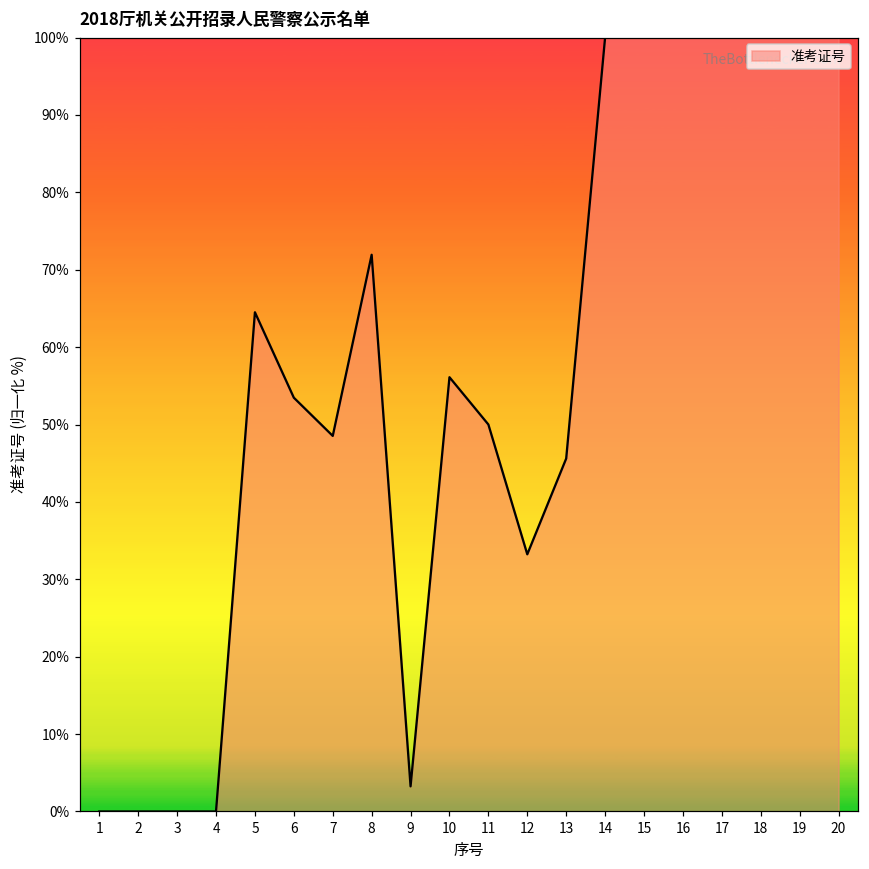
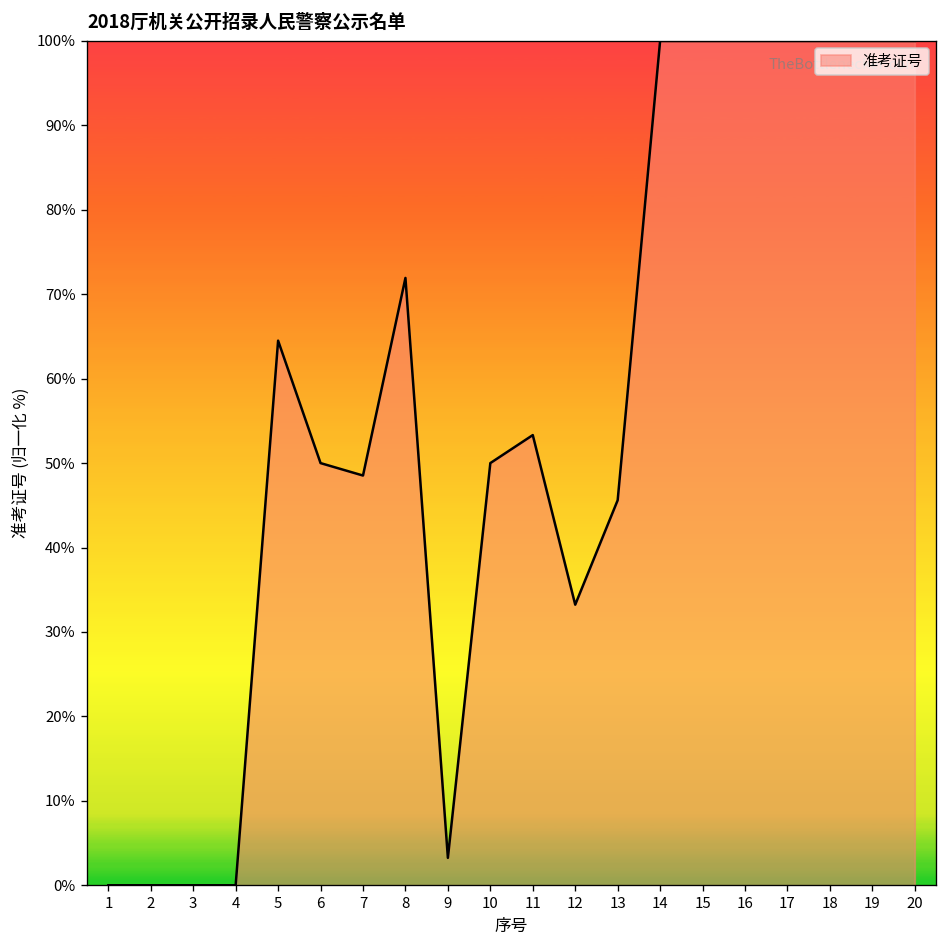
6: 53% -> 50%
10: 56% -> 50%
11: 50% -> 53%
